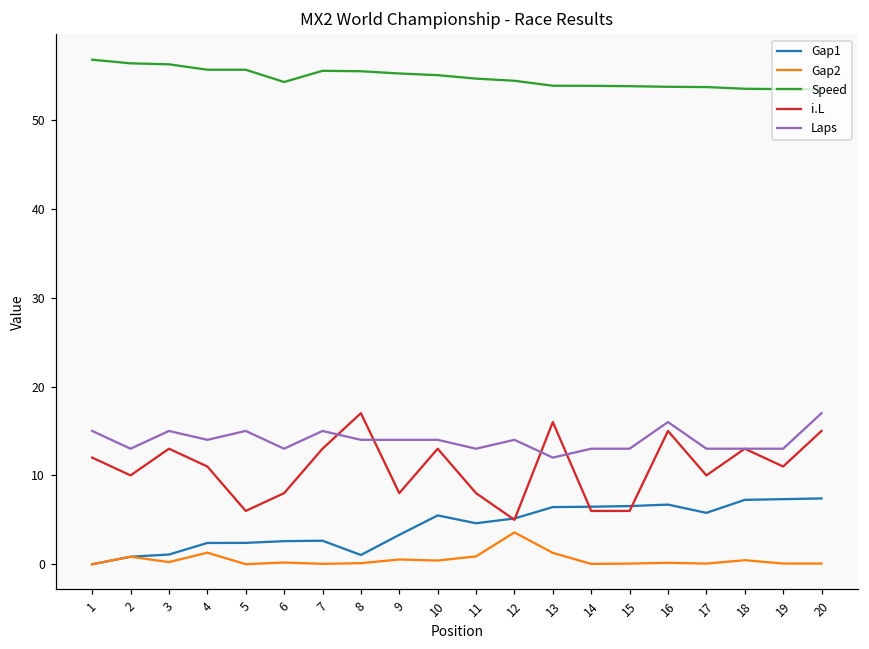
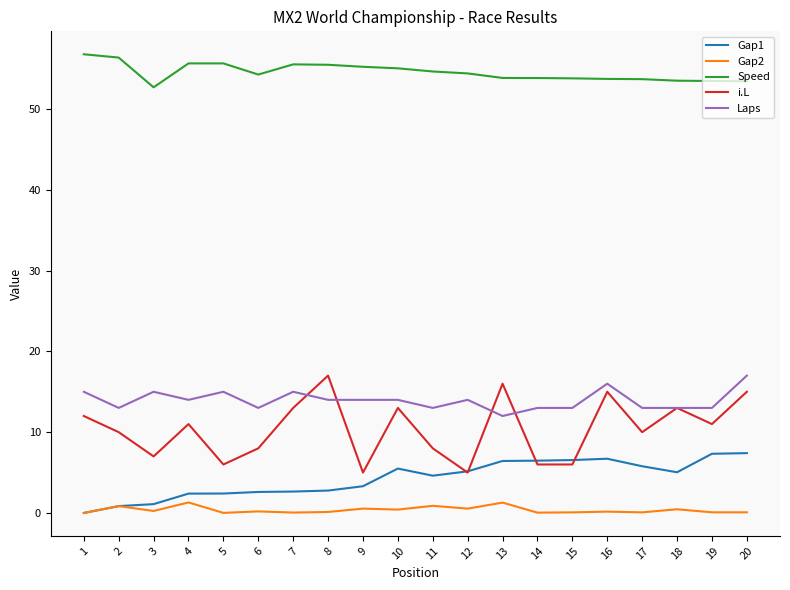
Speed, 3: 56 -> 53
i.L, 3: 13 -> 7
Gap1, 8: 1 -> 3
i.L, 9: 8 -> 5
Gap2, 12: 4 -> 1
Gap1, 18: 7 -> 5
